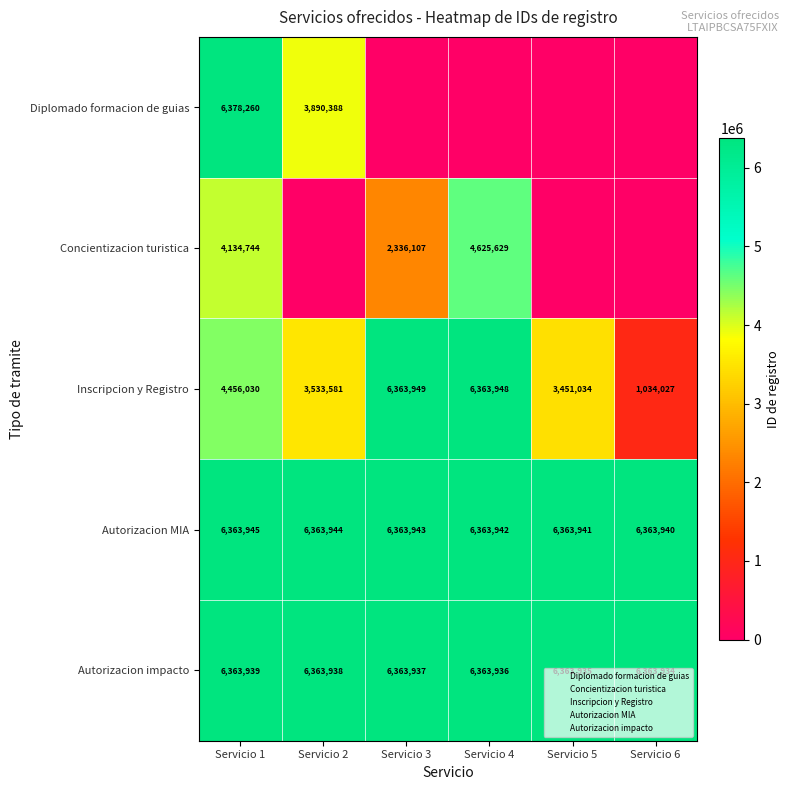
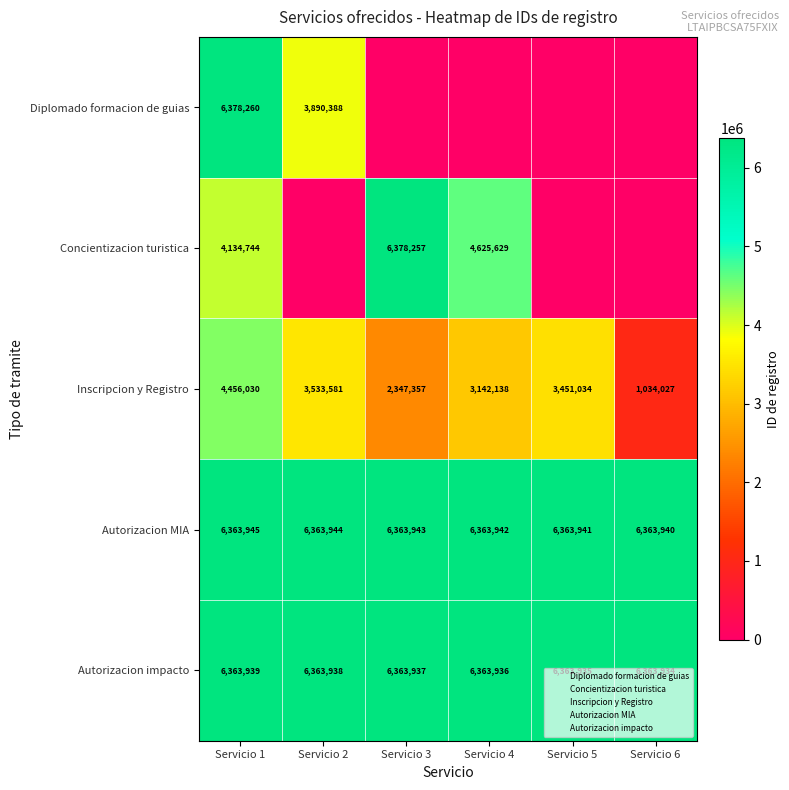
Concientizacion turistica, Servicio 3: 2,336,107 -> 6,378,257
Inscripcion y Registro, Servicio 3: 6,363,949 -> 2,347,357
Inscripcion y Registro, Servicio 4: 6,363,948 -> 3,142,138
